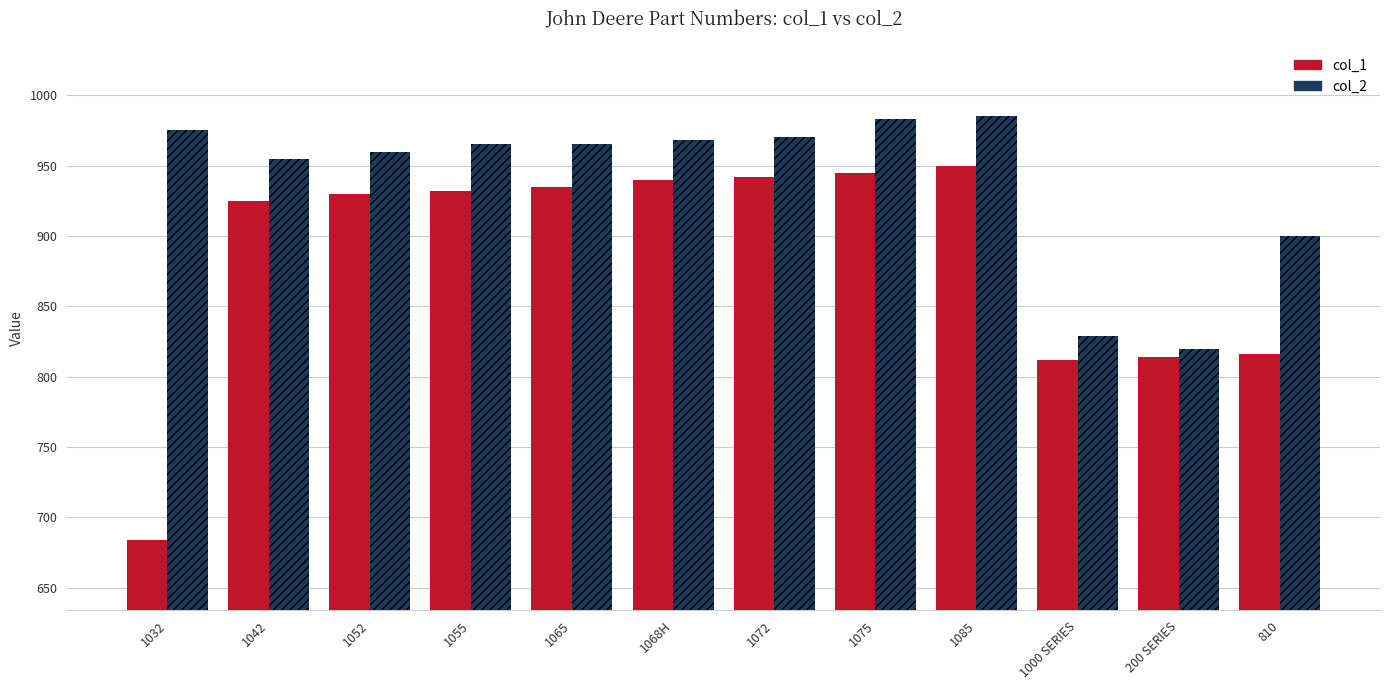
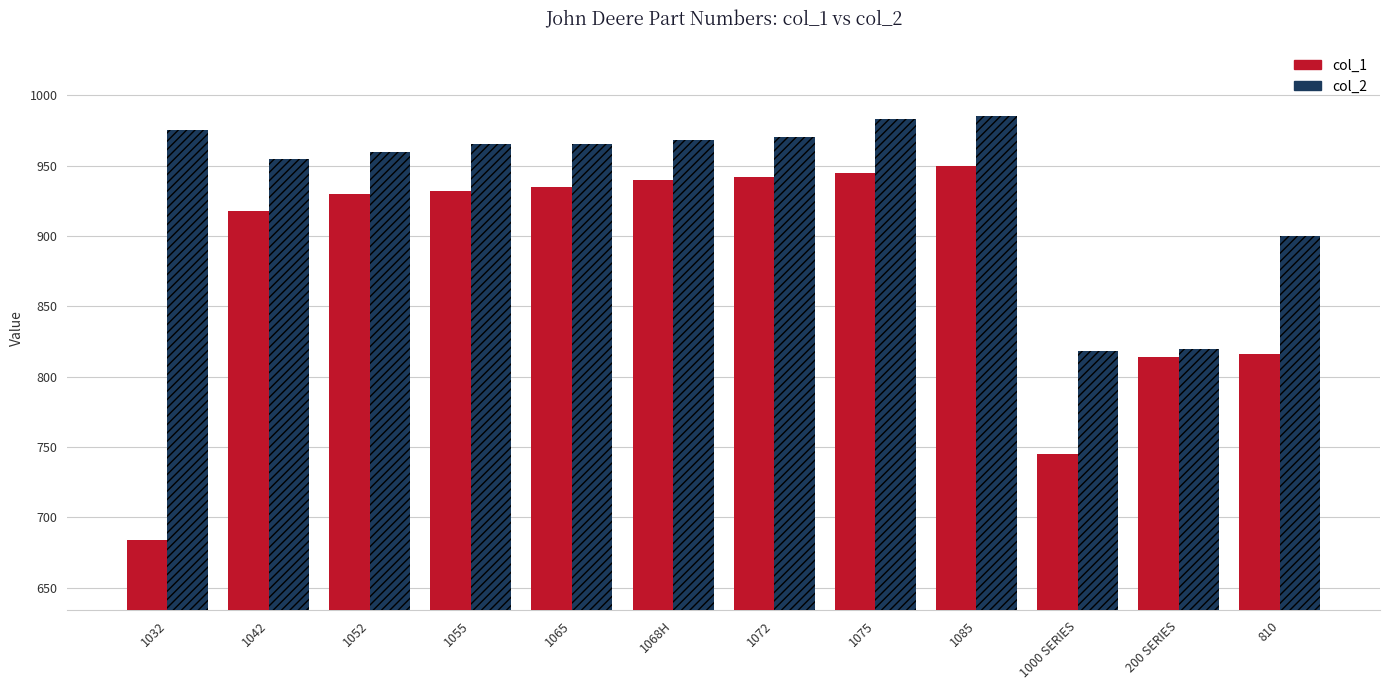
col_1, 1042: 925 -> 918
col_1, 1000 SERIES: 812 -> 745
col_2, 1000 SERIES: 829 -> 818
